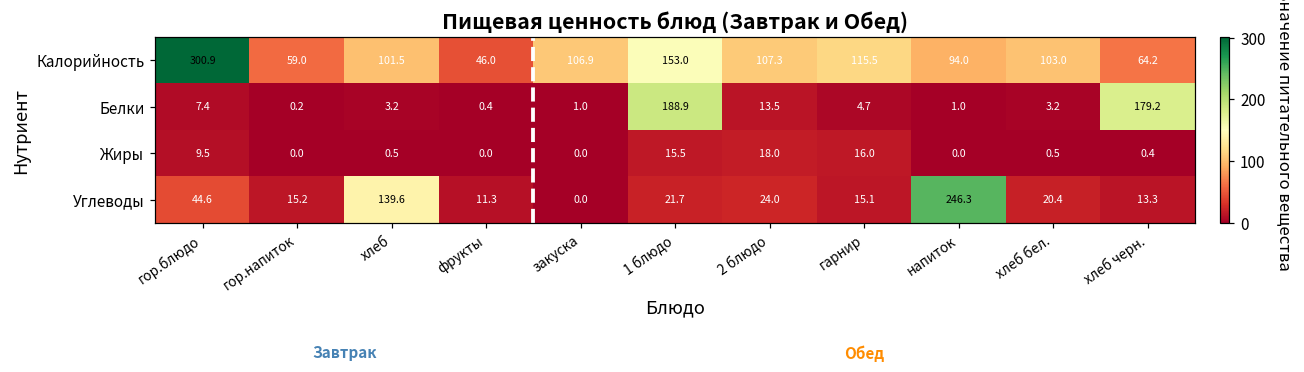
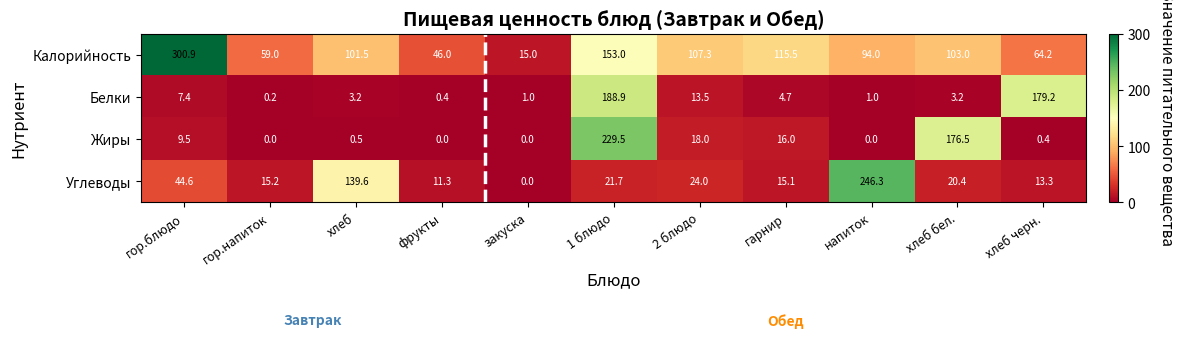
Калорийность, закуска: 106.9 -> 15.0
Жиры, 1 блюдо: 15.5 -> 229.5
Жиры, хлеб бел.: 0.5 -> 176.5
